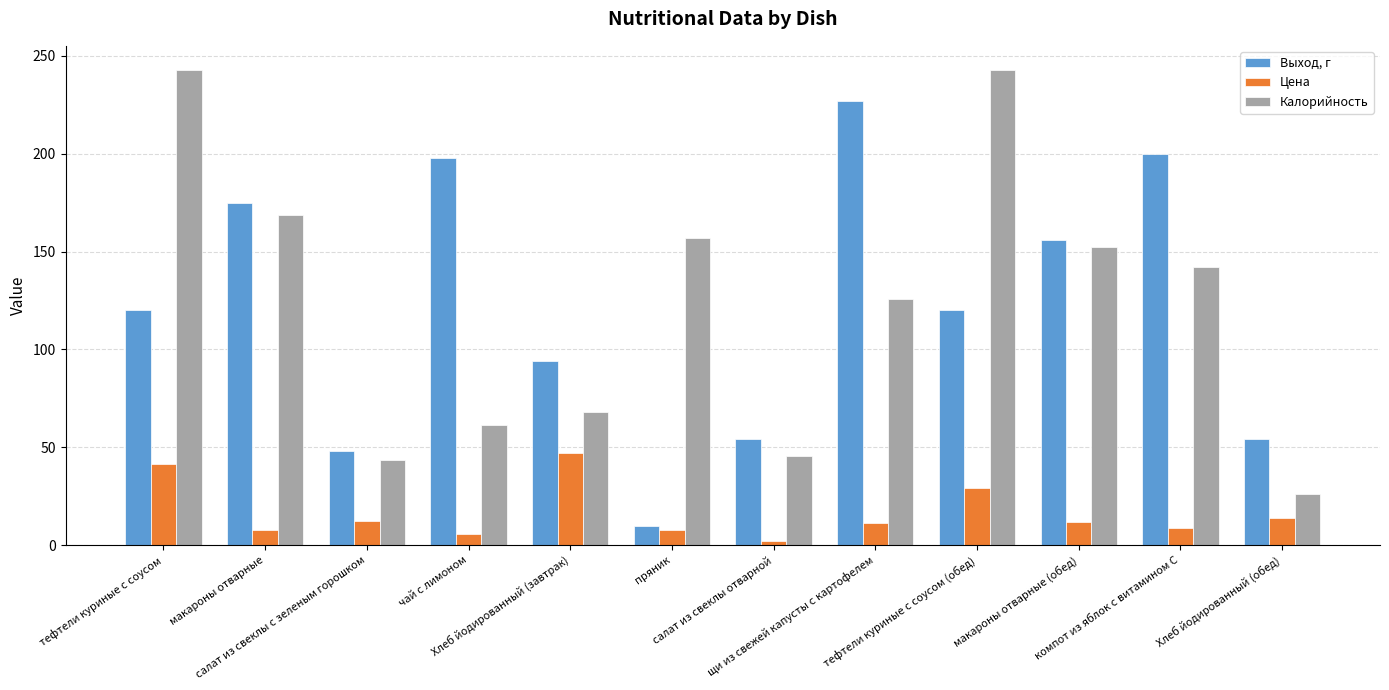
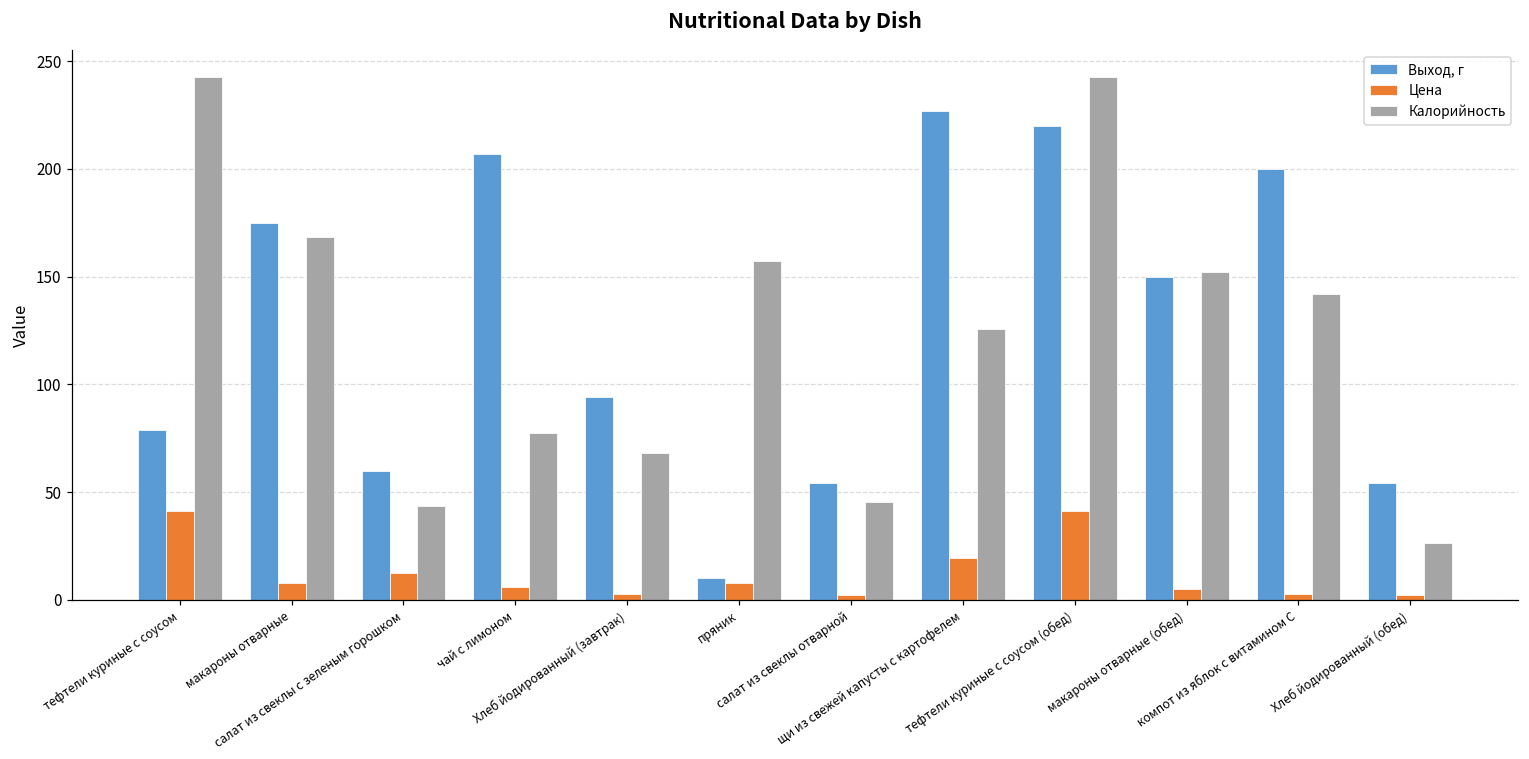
Выход, г, тефтели куриные с соусом: 120 -> 79
Выход, г, салат из свеклы с зеленым горошком: 48 -> 60
Выход, г, чай с лимоном: 198 -> 207
Калорийность, чай с лимоном: 62 -> 77
Цена, Хлеб йодированный (завтрак): 47 -> 3
Цена, щи из свежей капусты с картофелем: 11 -> 19
Выход, г, тефтели куриные с соусом (обед): 120 -> 220
Цена, тефтели куриные с соусом (обед): 29 -> 41
Выход, г, макароны отварные (обед): 156 -> 150
Цена, макароны отварные (обед): 12 -> 5
Цена, компот из яблок с витамином С: 9 -> 3
Цена, Хлеб йодированный (обед): 14 -> 2
